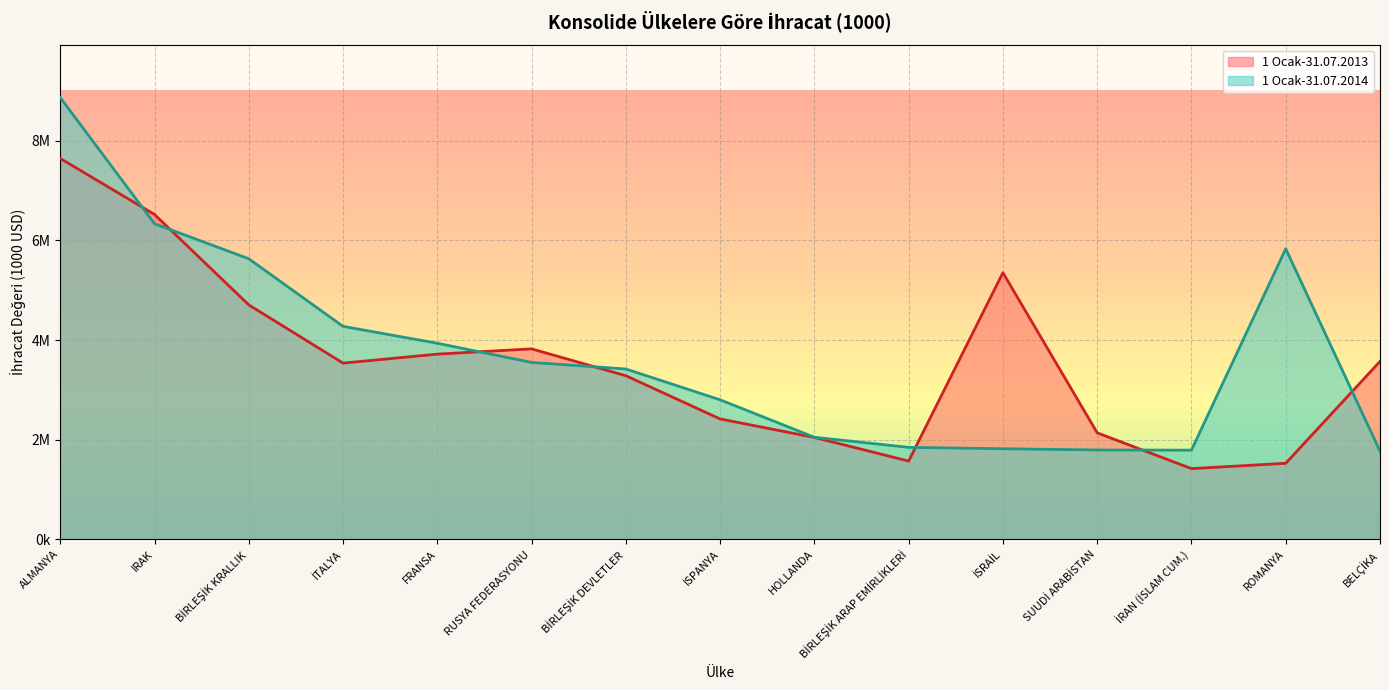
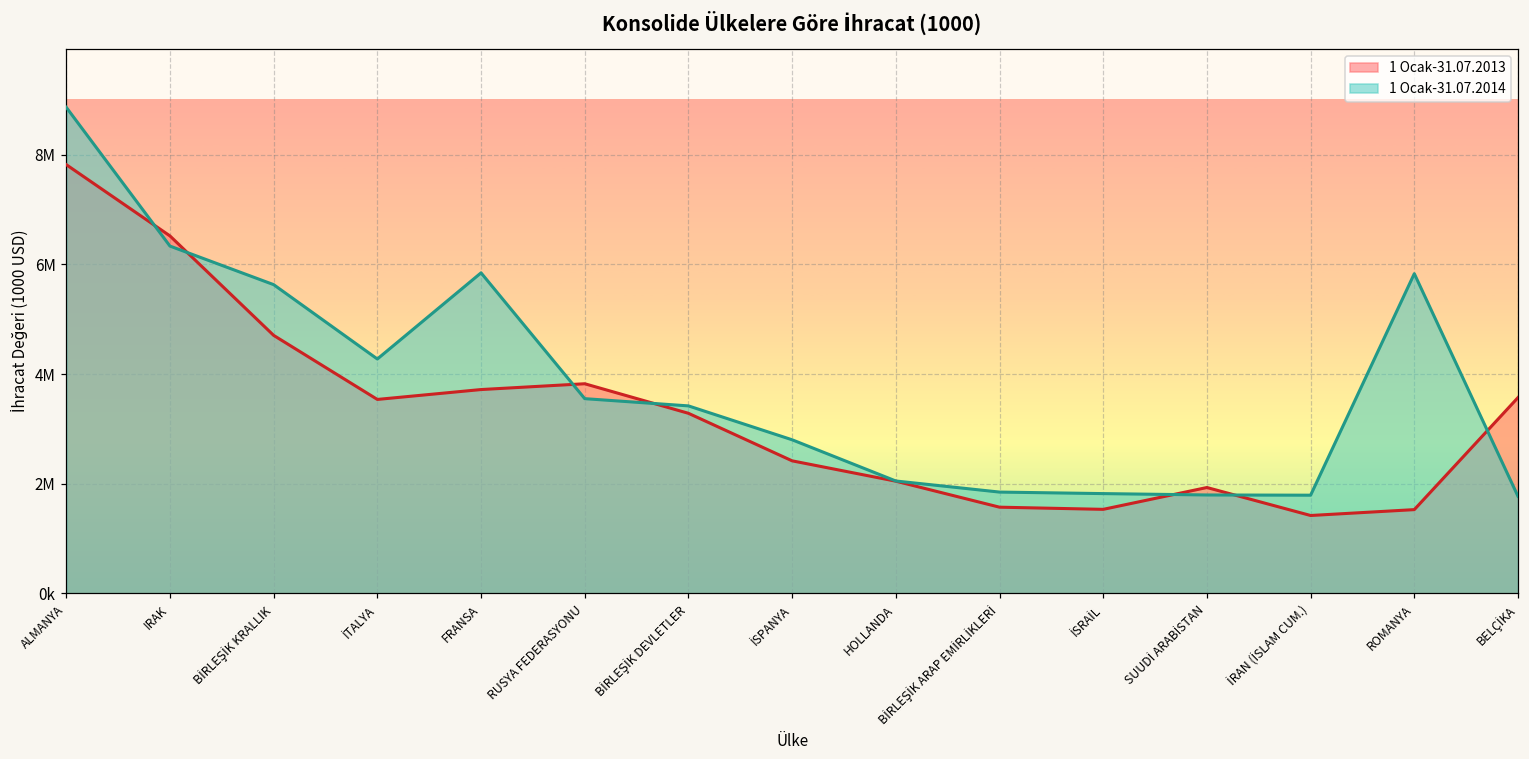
1 Ocak-31.07.2013, ALMANYA: 7600000 -> 7800000
1 Ocak-31.07.2014, FRANSA: 3900000 -> 5800000
1 Ocak-31.07.2013, İSRAİL: 5400000 -> 1500000
1 Ocak-31.07.2013, SUUDİ ARABİSTAN: 2100000 -> 1900000
